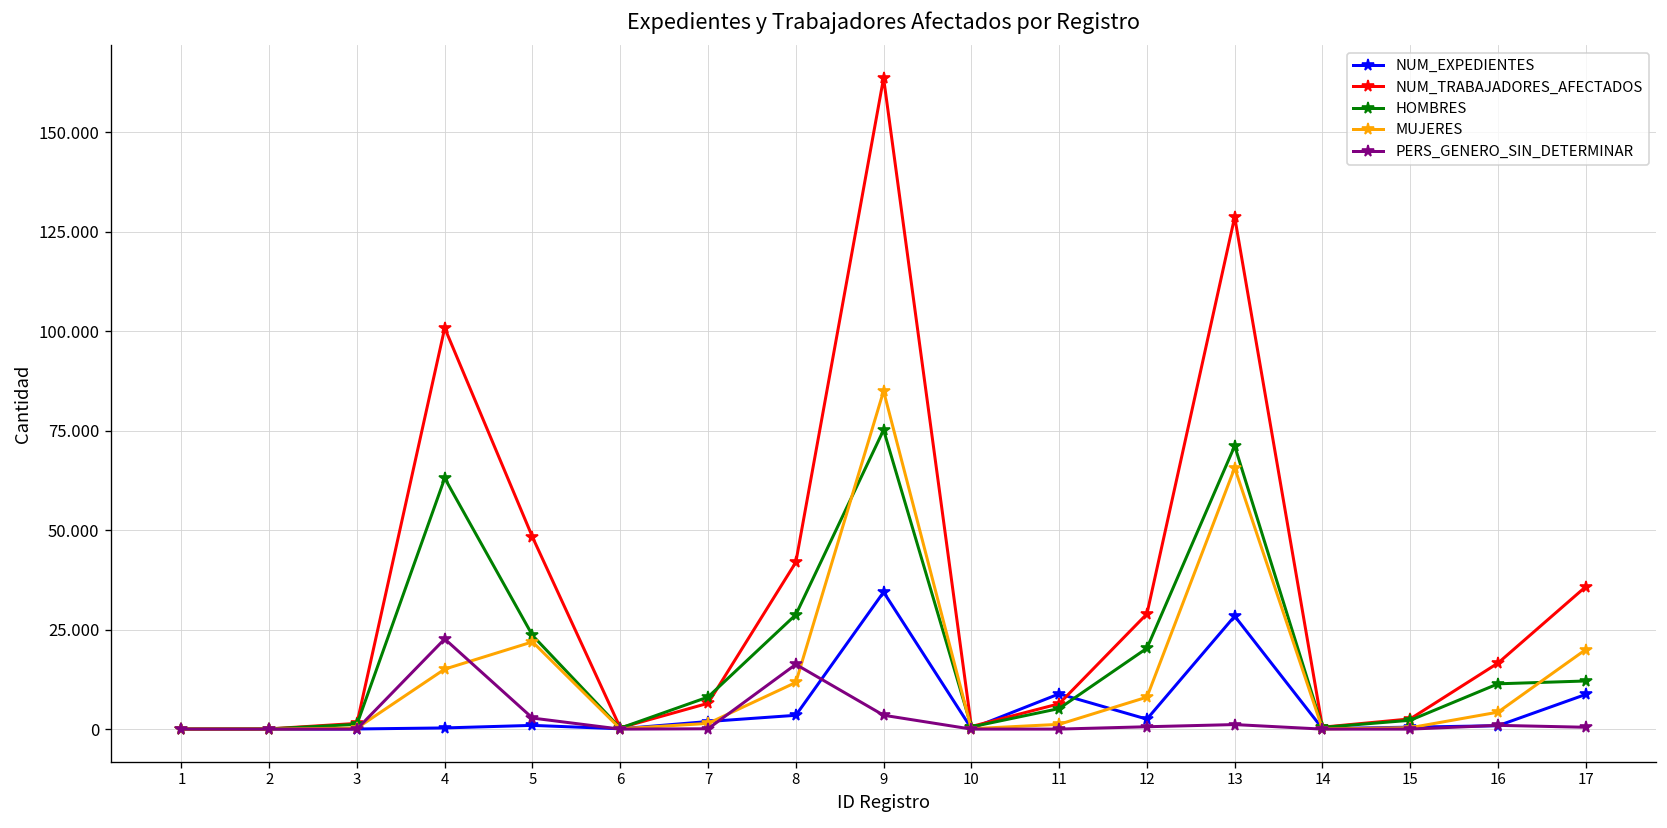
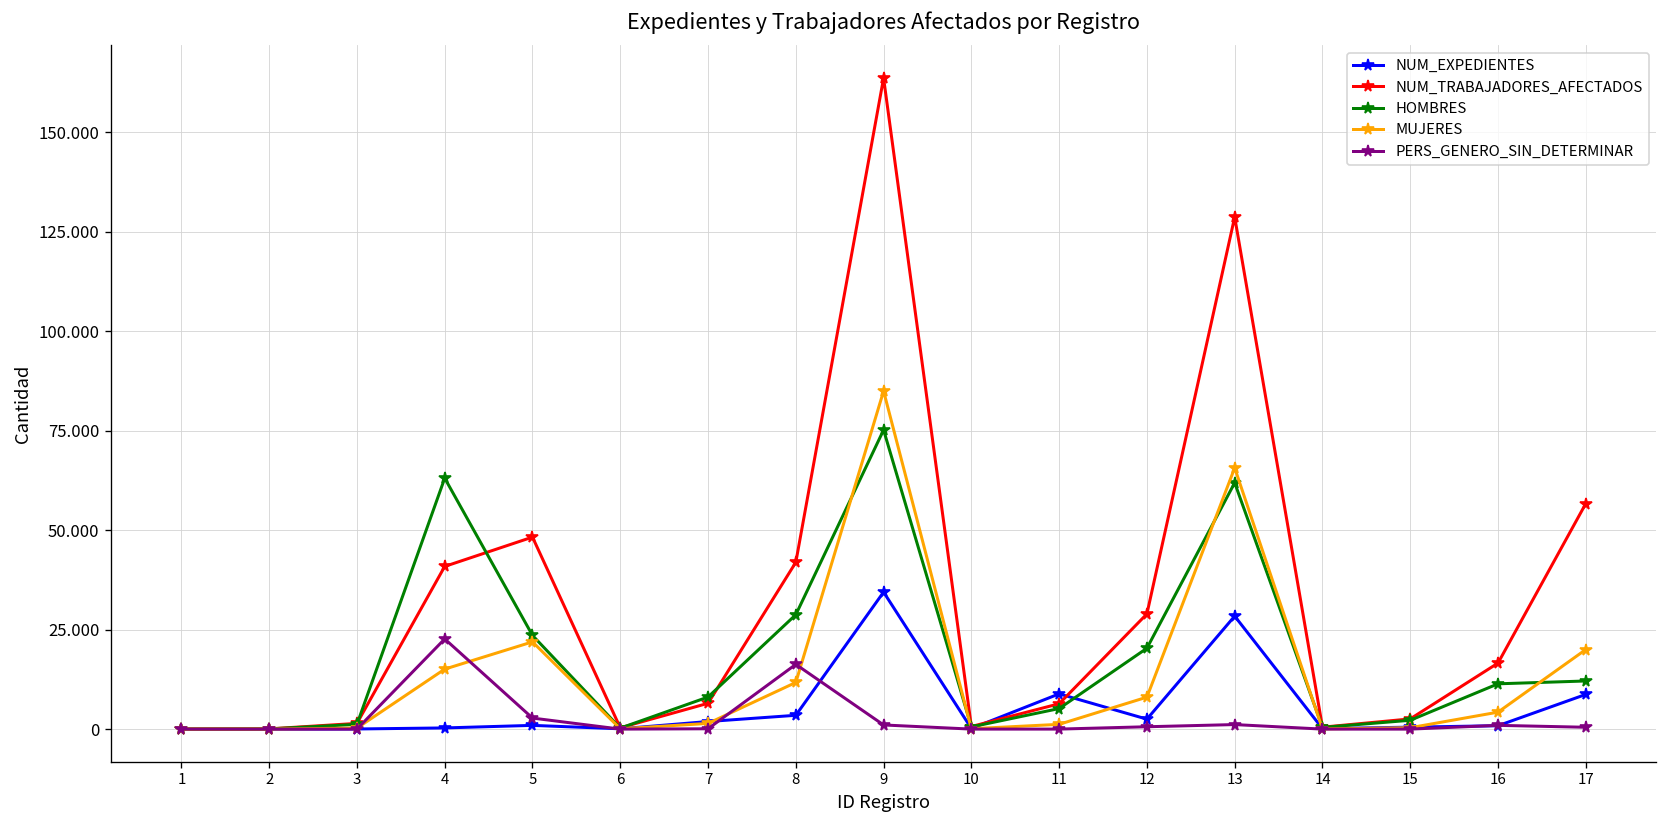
NUM_TRABAJADORES_AFECTADOS, 4: 101 -> 41
PERS_GENERO_SIN_DETERMINAR, 9: 3 -> 1
HOMBRES, 13: 71 -> 62
NUM_TRABAJADORES_AFECTADOS, 17: 36 -> 57
